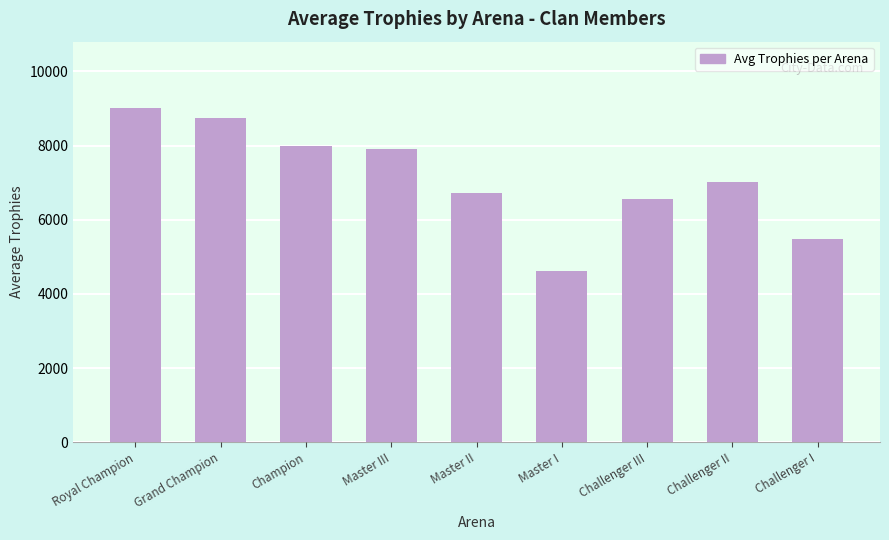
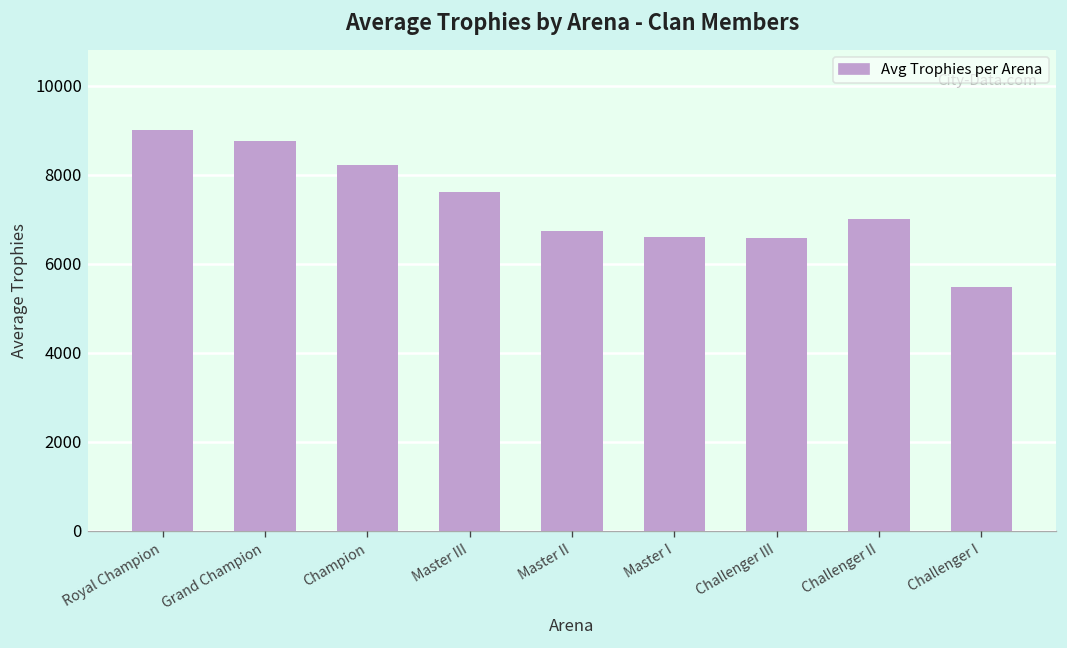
Champion: 8000 -> 8200
Master III: 7900 -> 7600
Master I: 4600 -> 6600
